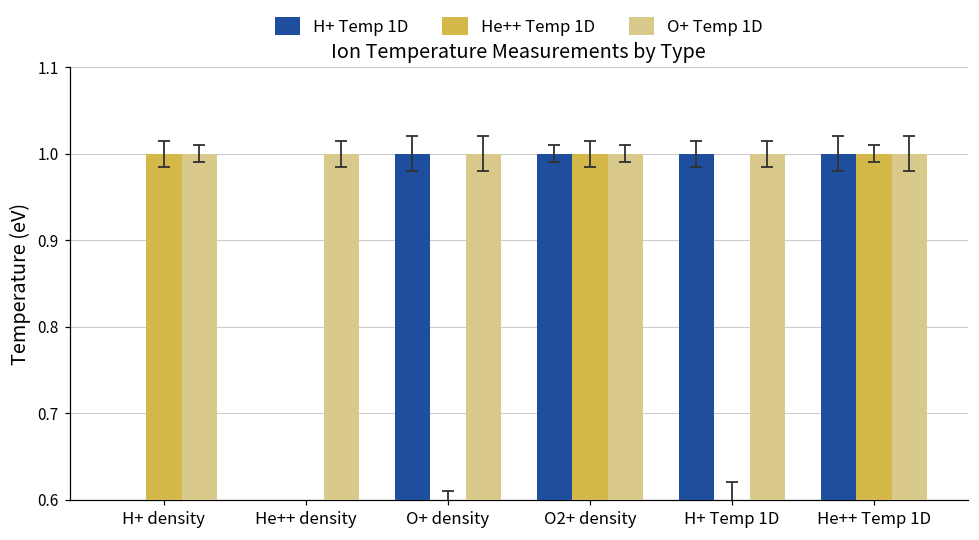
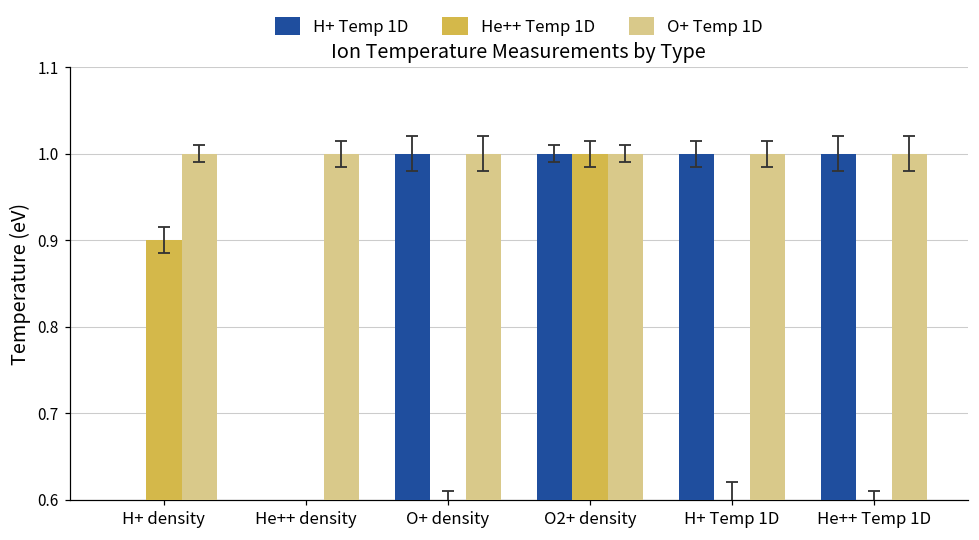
He++ Temp 1D, H+ density: 1.0 -> 0.9
He++ Temp 1D, He++ Temp 1D: 1.0 -> 0.6
